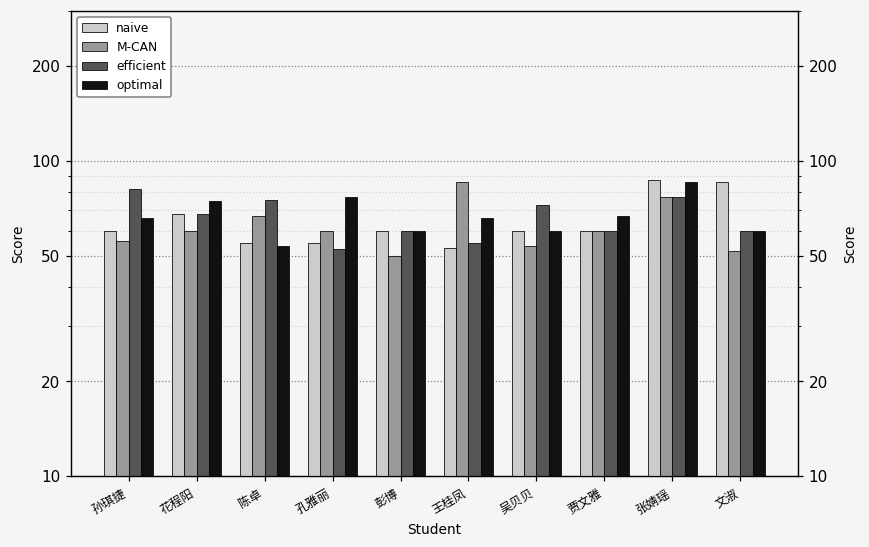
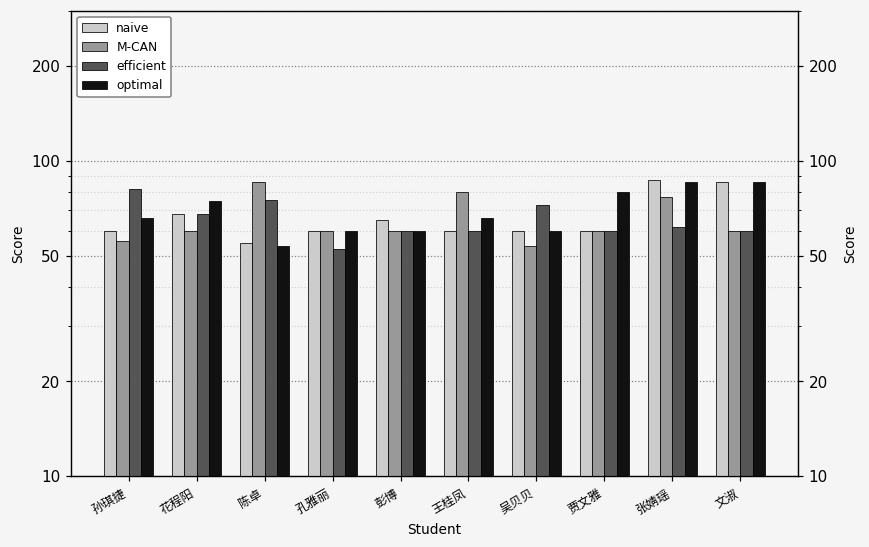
M-CAN, 陈卓: 67 -> 86
naive, 孔雅丽: 55 -> 60
optimal, 孔雅丽: 77 -> 60
naive, 彭博: 60 -> 65
M-CAN, 彭博: 50 -> 60
naive, 王桂凤: 53 -> 60
M-CAN, 王桂凤: 86 -> 80
efficient, 王桂凤: 55 -> 60
optimal, 贾文雅: 67 -> 80
efficient, 张婧瑶: 77 -> 62
M-CAN, 文淑: 52 -> 60
optimal, 文淑: 60 -> 86
